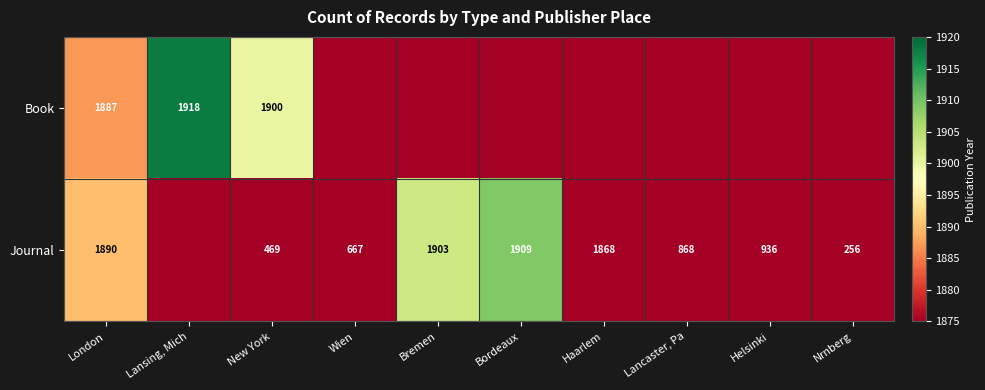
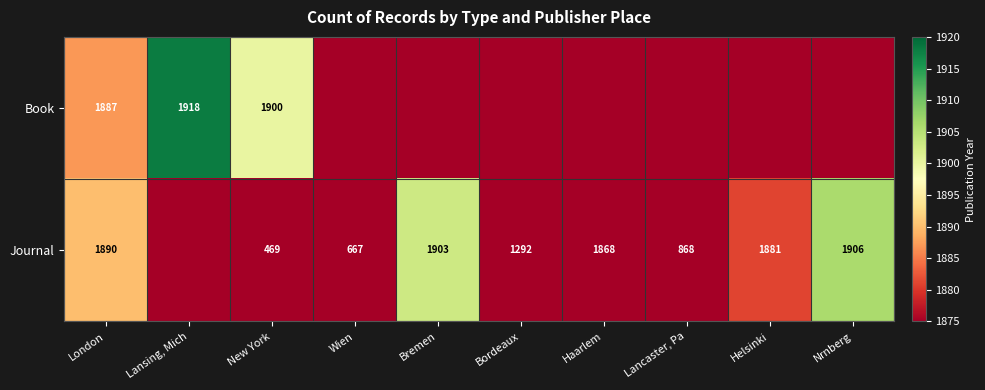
Journal, Bordeaux: 1909 -> 1292
Journal, Helsinki: 936 -> 1881
Journal, Nrnberg: 256 -> 1906
